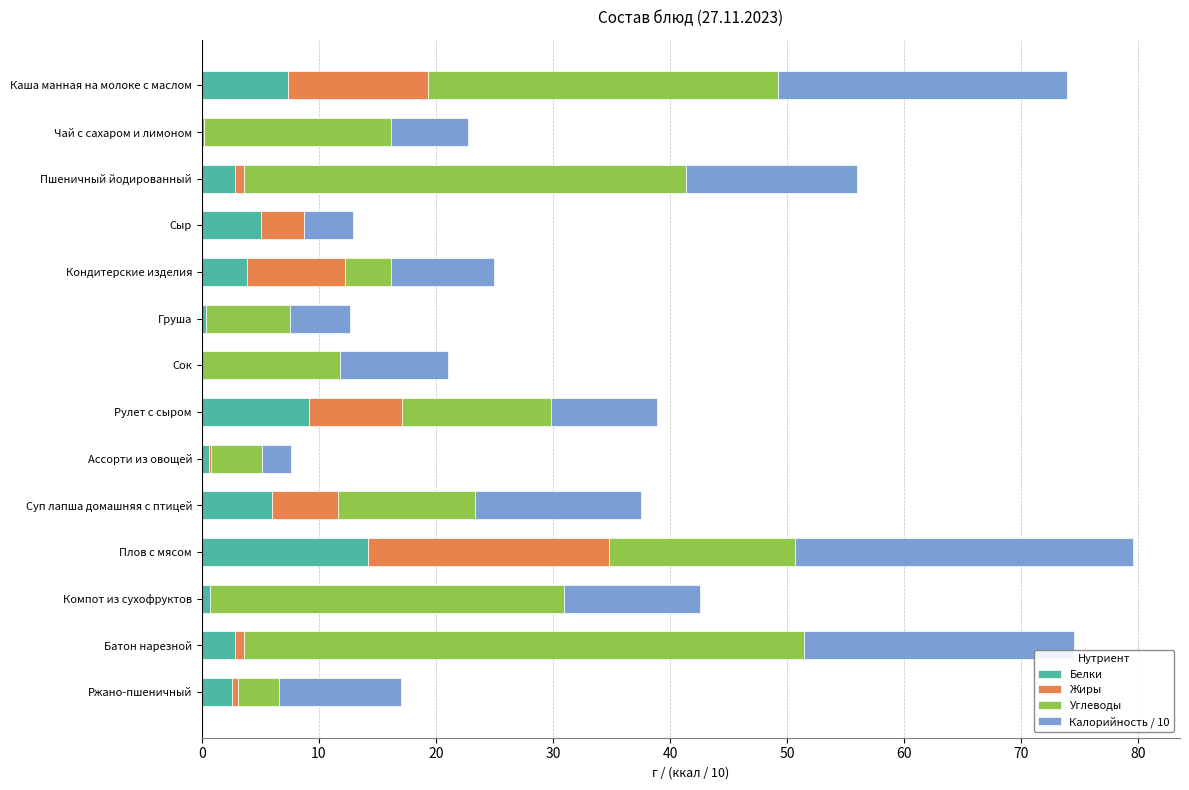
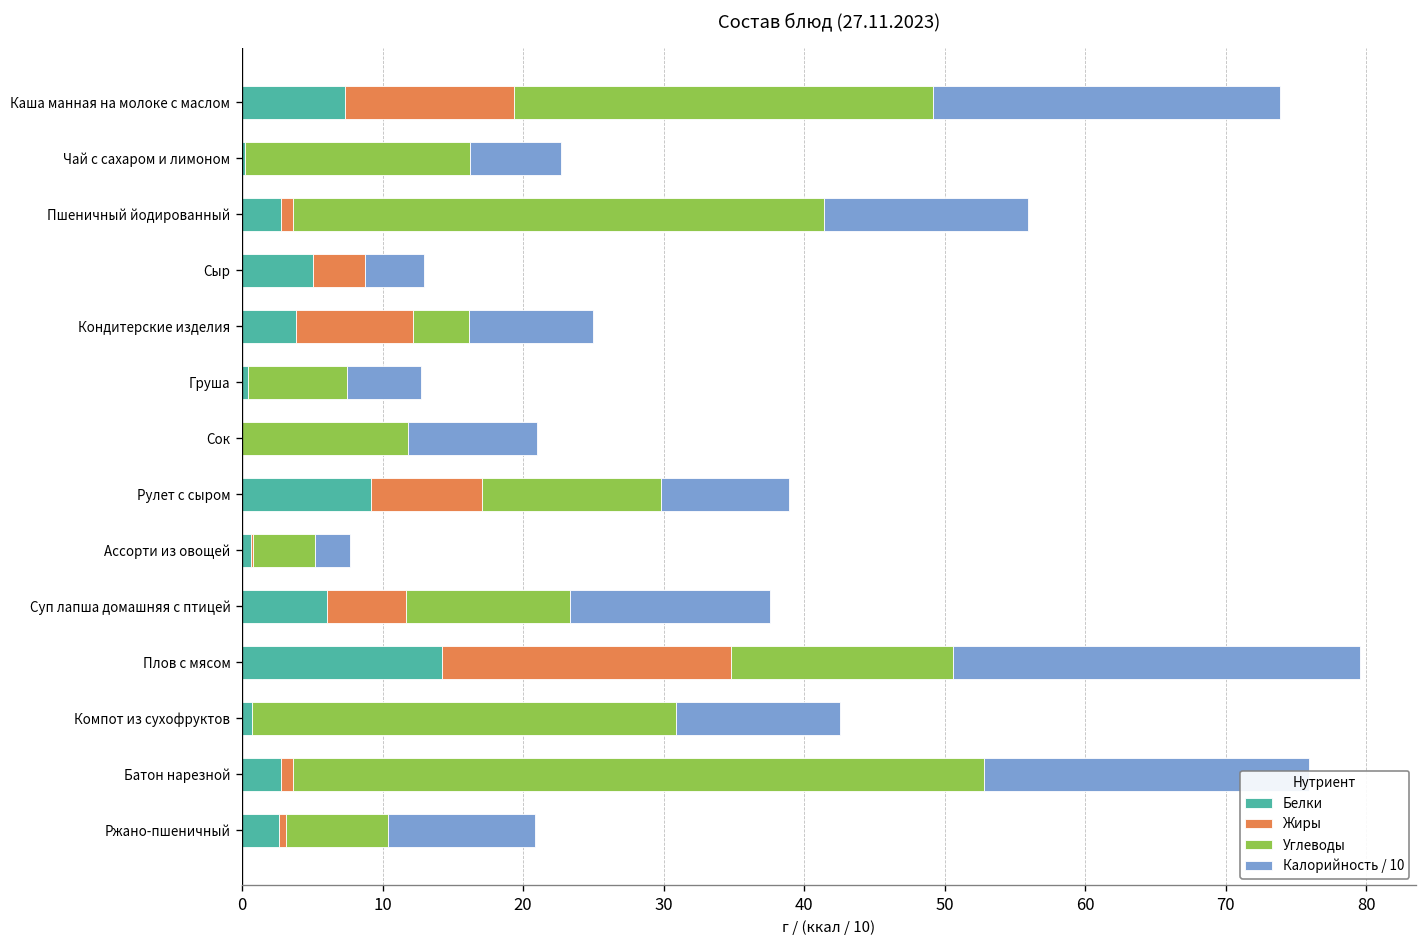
Углеводы, Батон нарезной: 47.8 -> 49.2
Углеводы, Ржано-пшеничный: 3.5 -> 7.3
